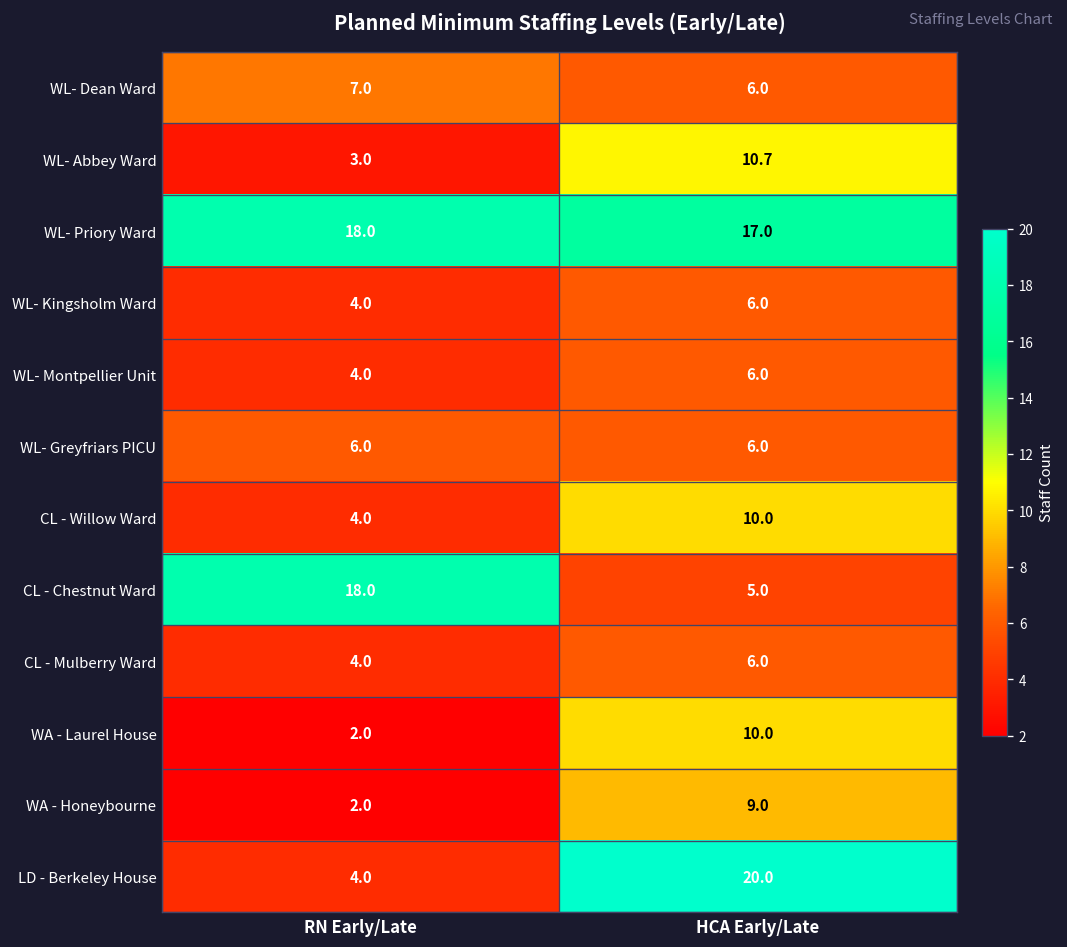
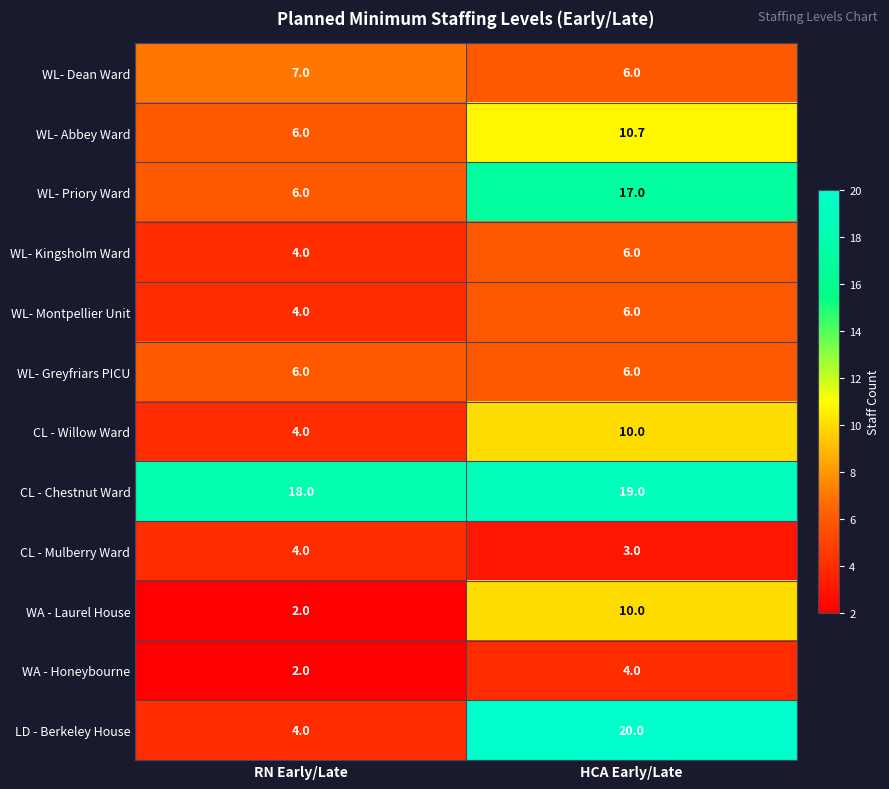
WL- Abbey Ward, RN Early/Late: 3.0 -> 6.0
WL- Priory Ward, RN Early/Late: 18.0 -> 6.0
CL - Chestnut Ward, HCA Early/Late: 5.0 -> 19.0
CL - Mulberry Ward, HCA Early/Late: 6.0 -> 3.0
WA - Honeybourne, HCA Early/Late: 9.0 -> 4.0
